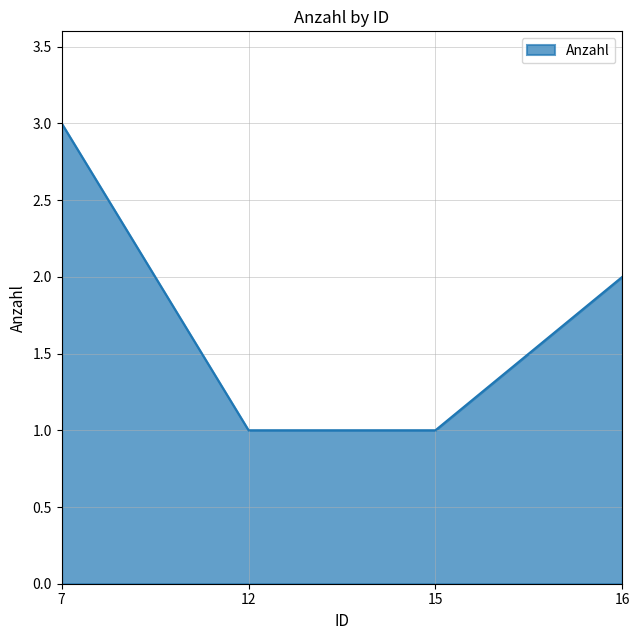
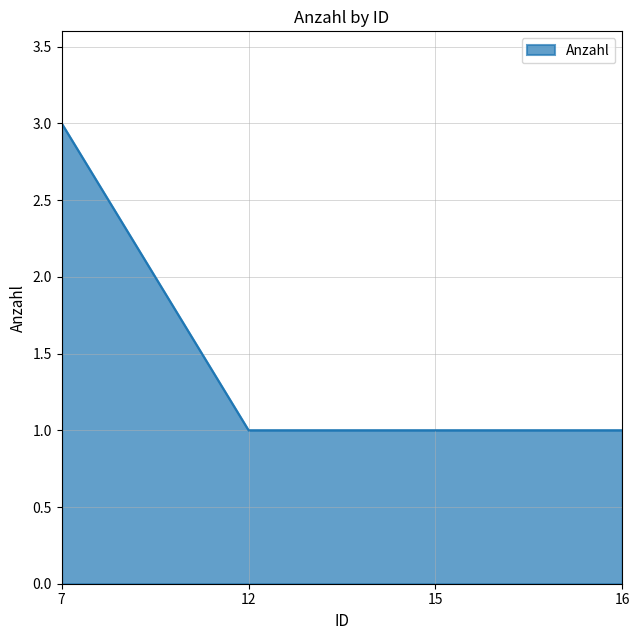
16: 2 -> 1
